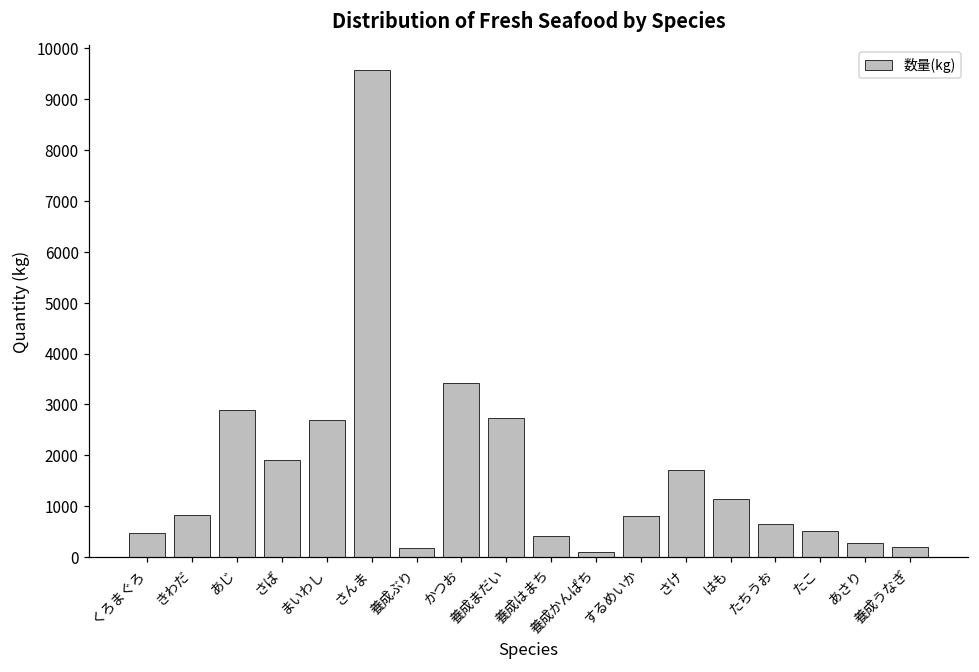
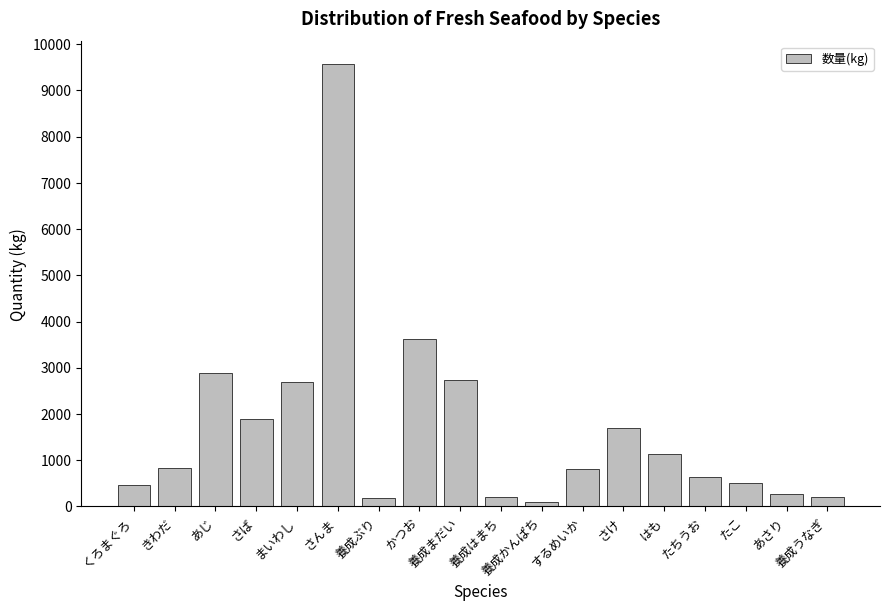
かつお: 3400 -> 3600
養成はまち: 400 -> 200
